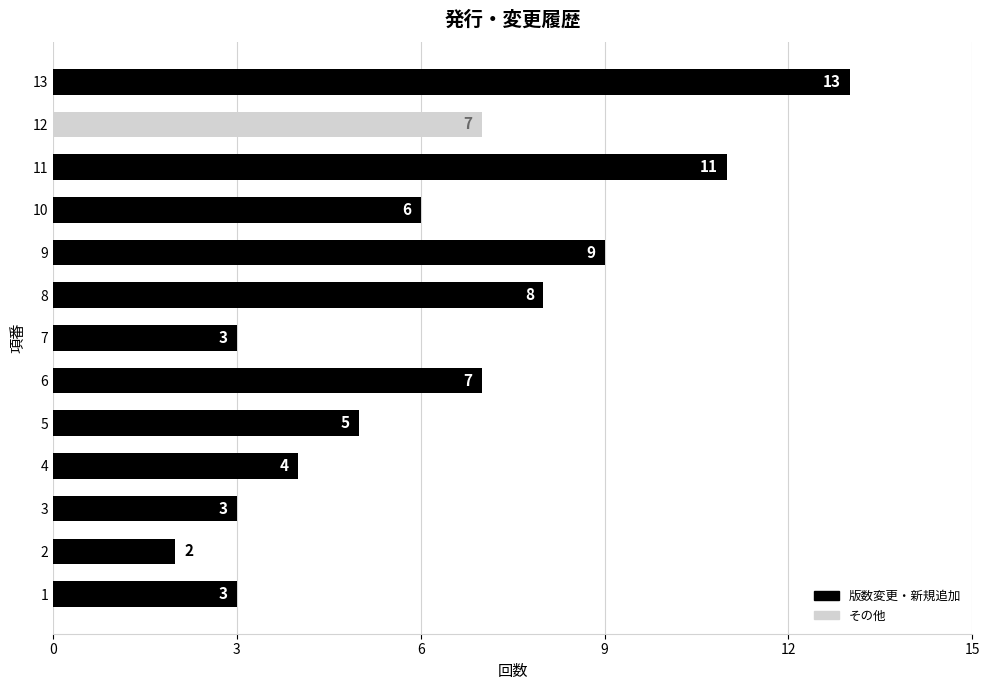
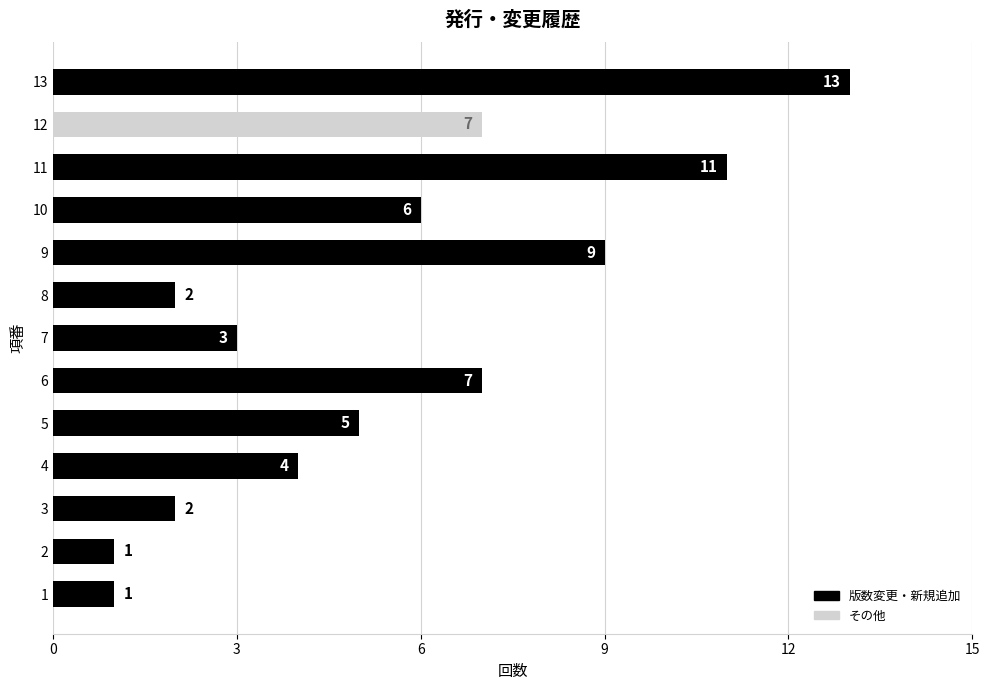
8: 8 -> 2
3: 3 -> 2
2: 2 -> 1
1: 3 -> 1
